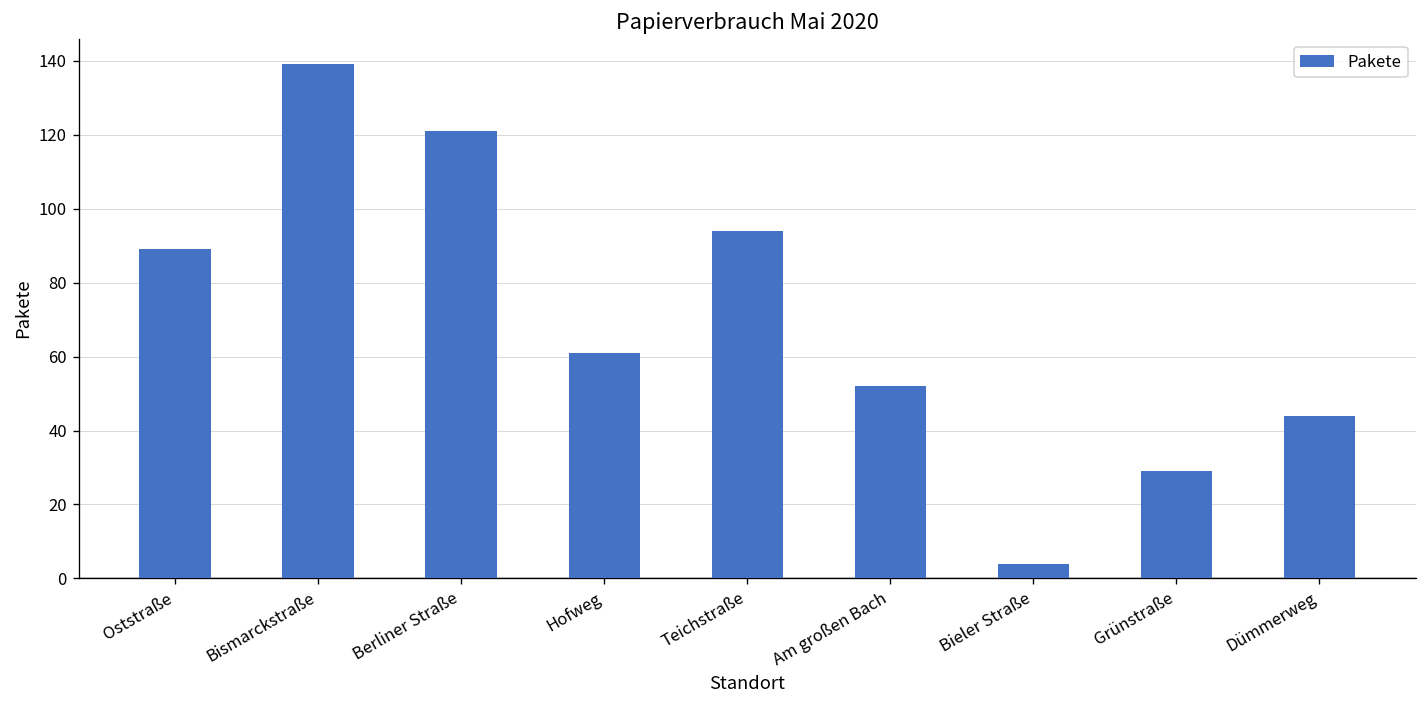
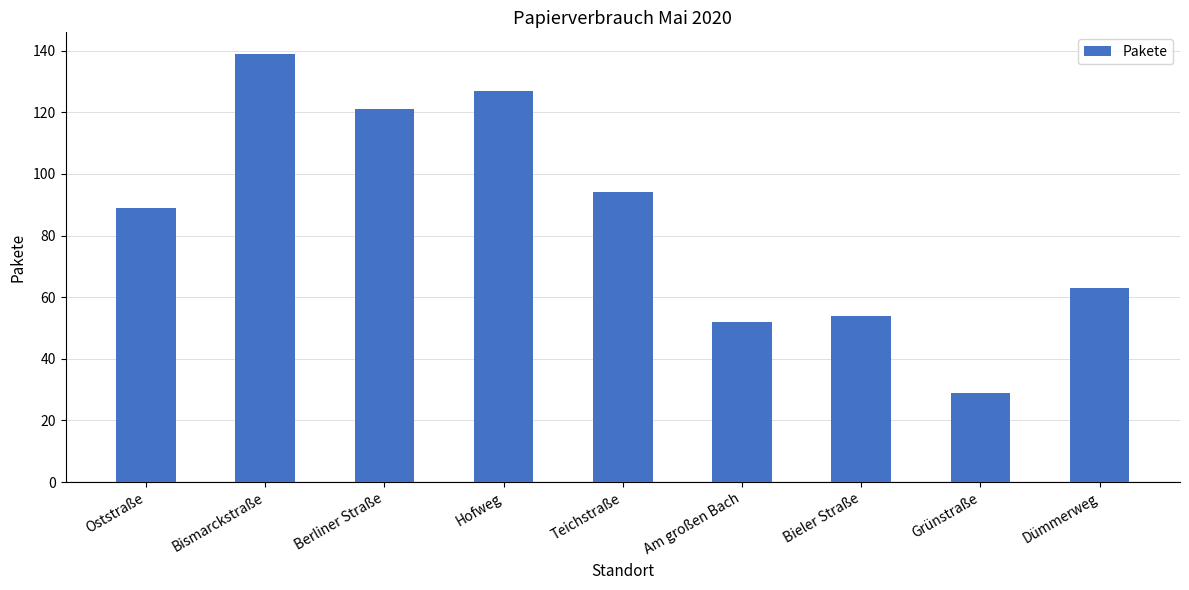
Hofweg: 61 -> 127
Bieler Straße: 4 -> 54
Dümmerweg: 44 -> 63
